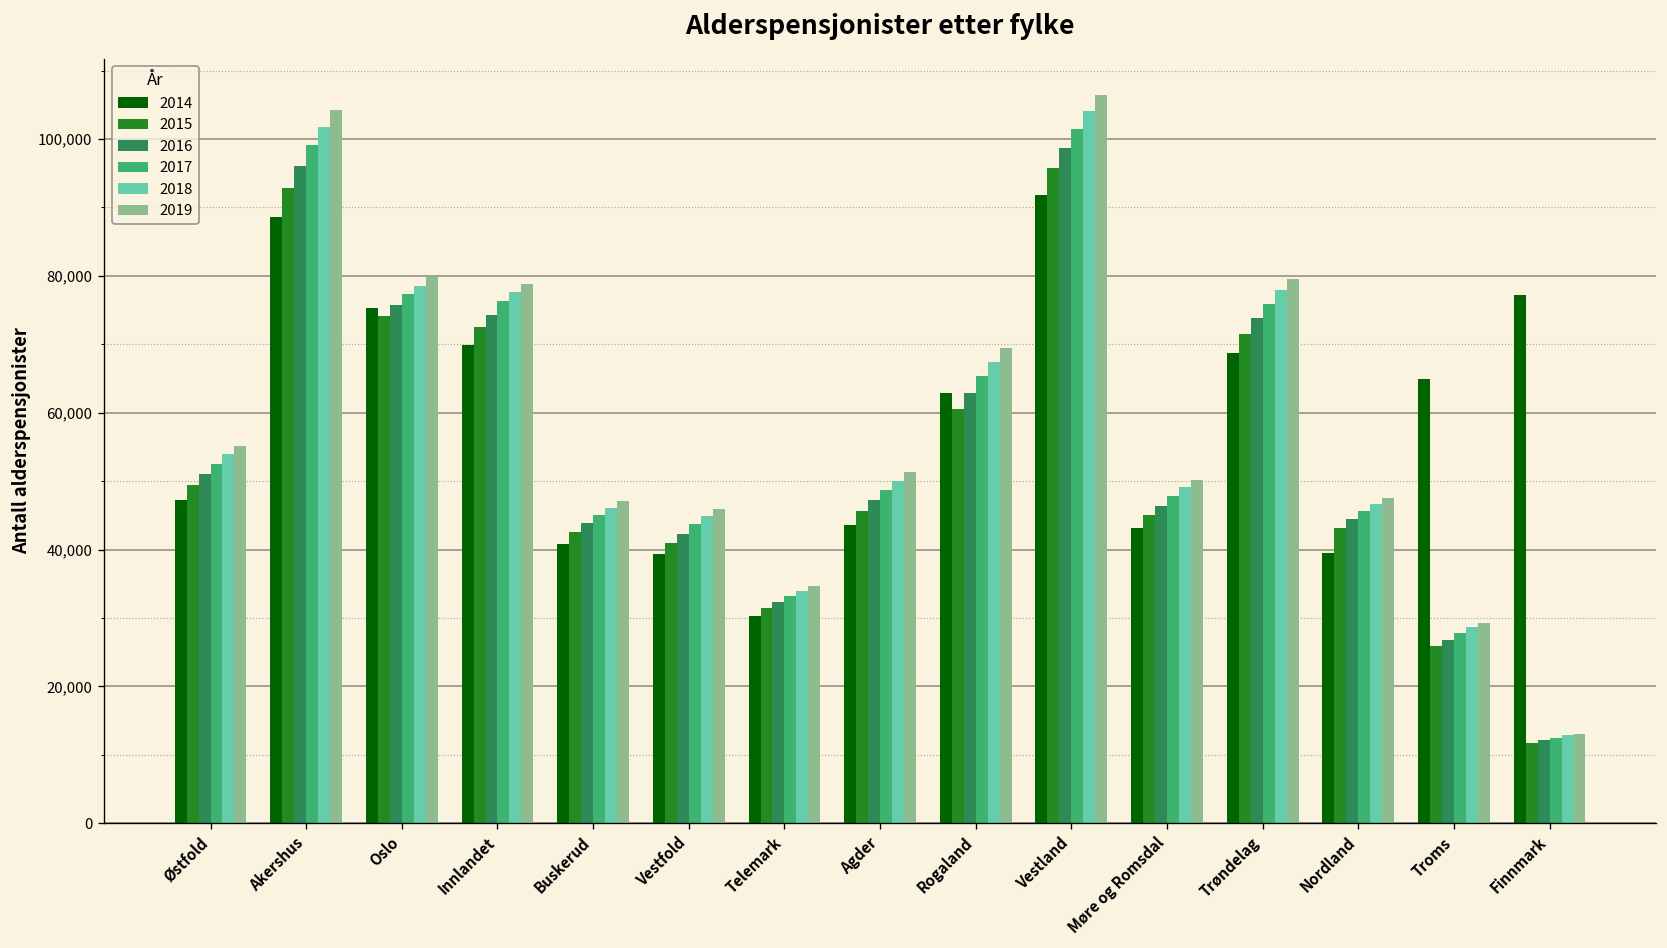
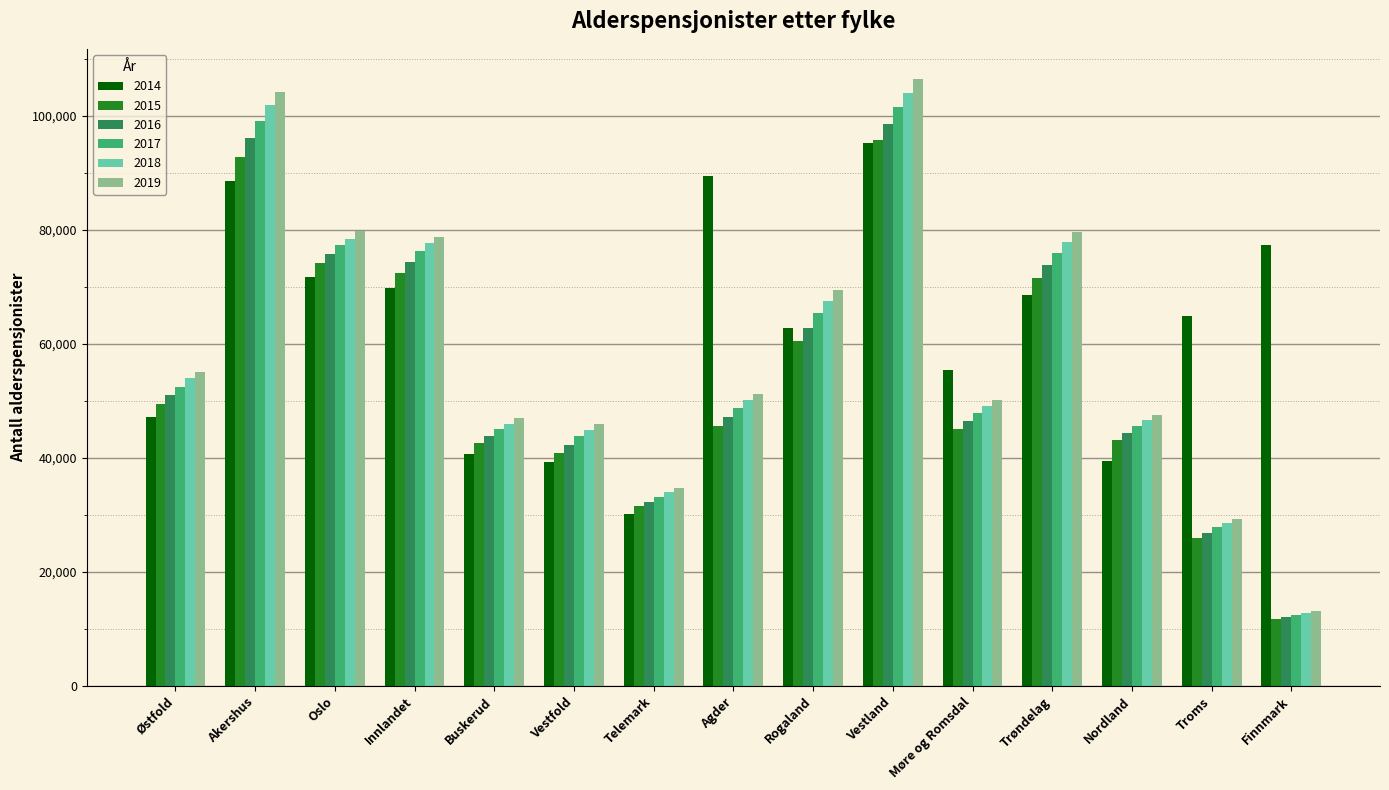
2014, Oslo: 75,000 -> 72,000
2014, Agder: 44,000 -> 89,000
2014, Vestland: 92,000 -> 95,000
2014, Møre og Romsdal: 43,000 -> 55,000
